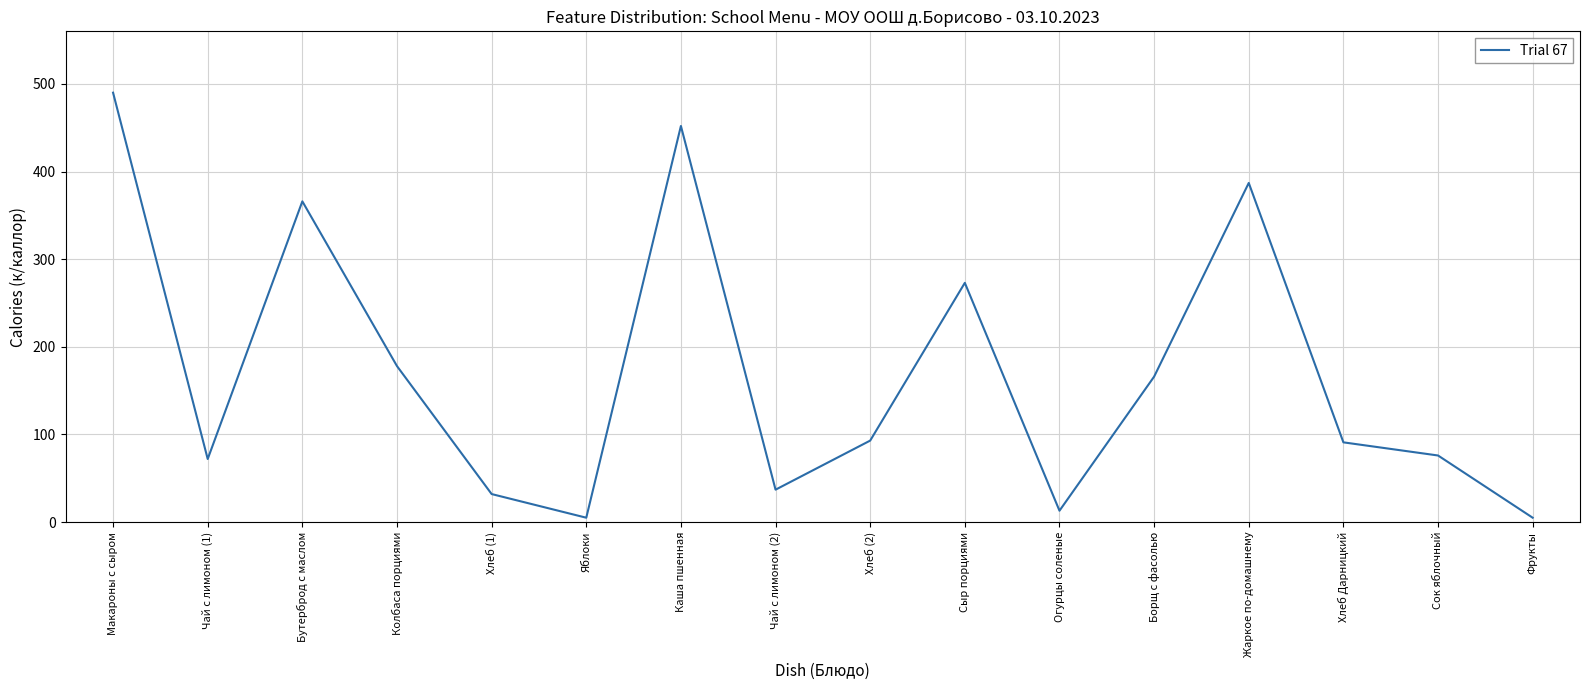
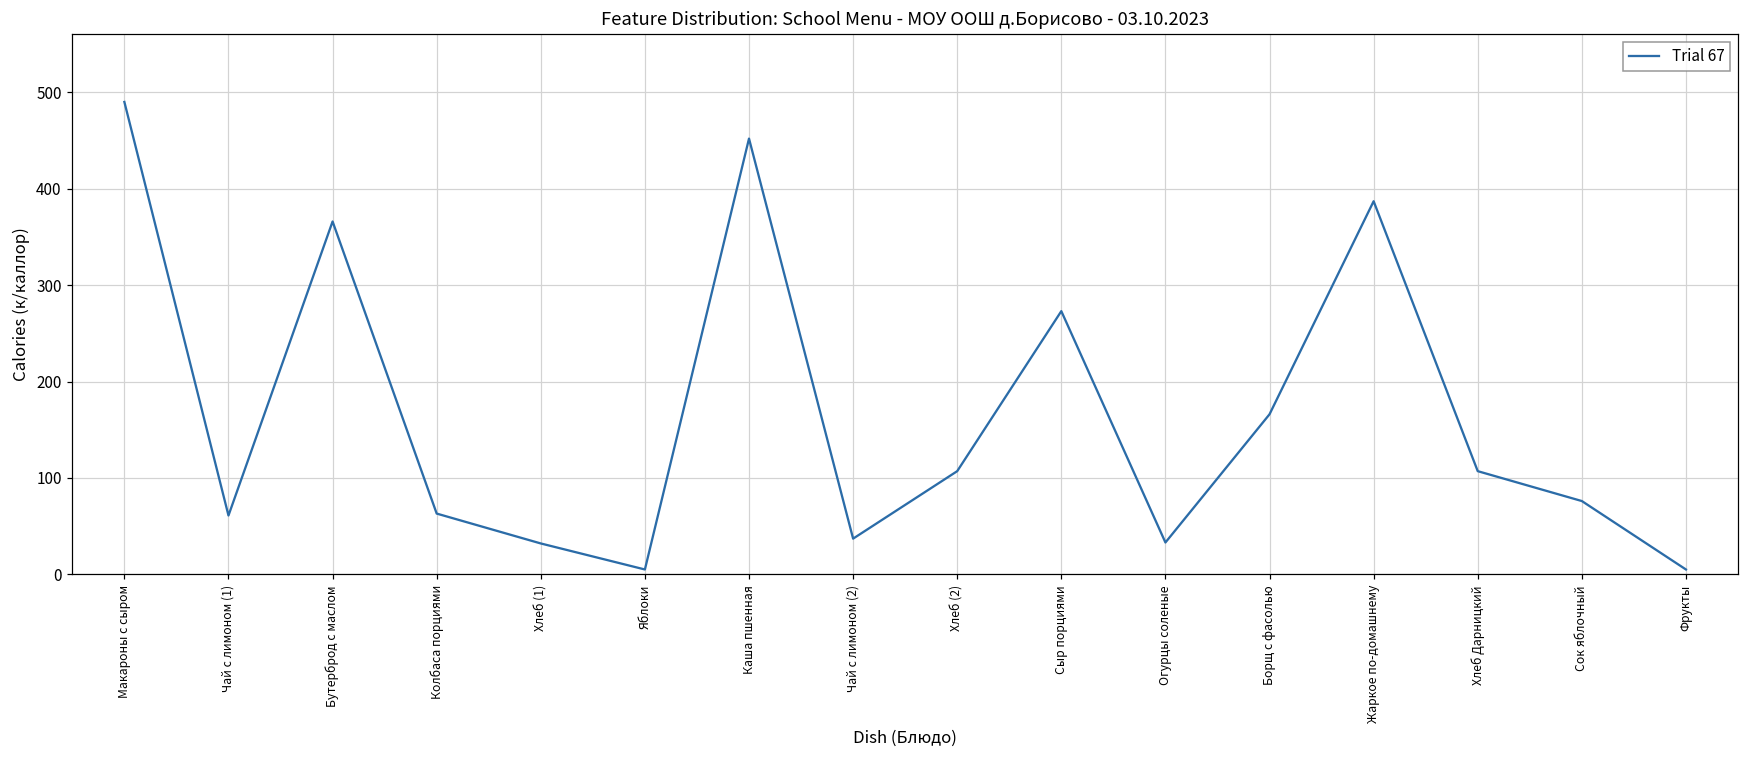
Чай с лимоном (1): 70 -> 60
Колбаса порциями: 180 -> 60
Хлеб (2): 90 -> 110
Огурцы соленые: 10 -> 30
Хлеб Дарницкий: 90 -> 110
